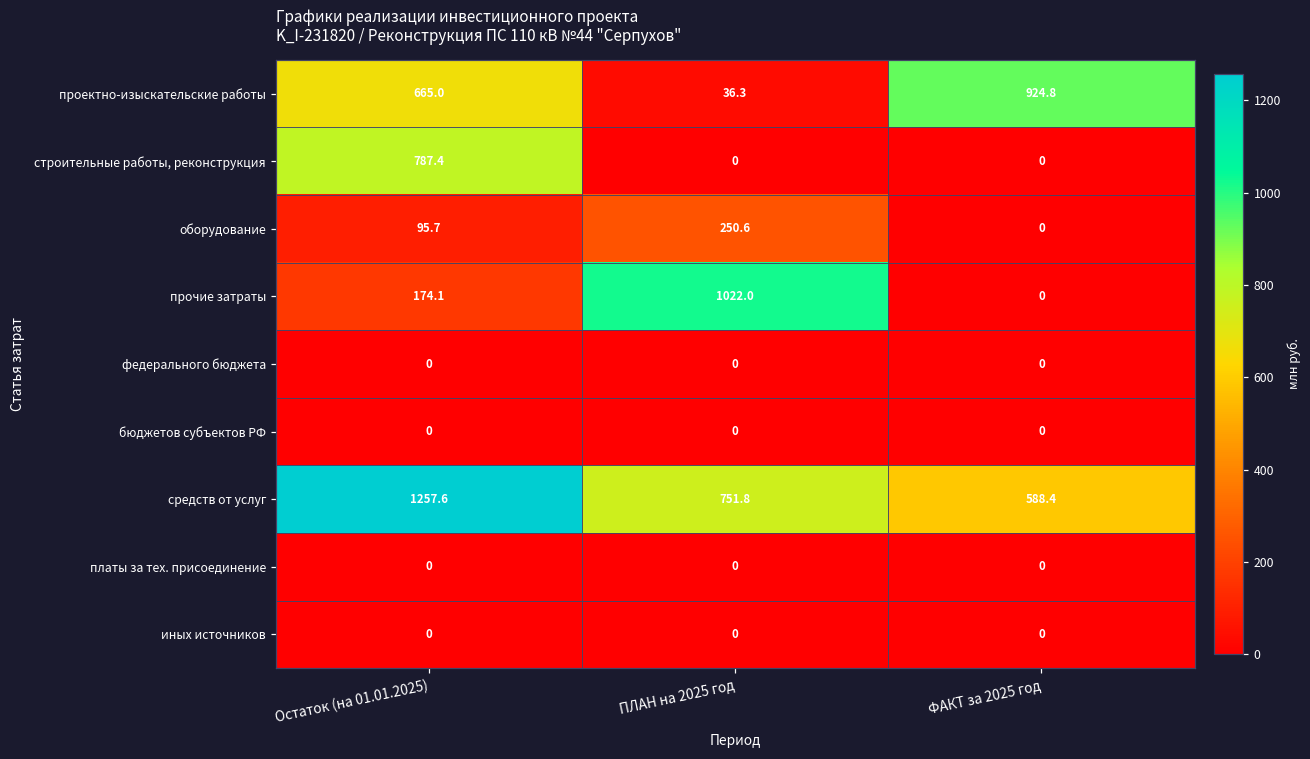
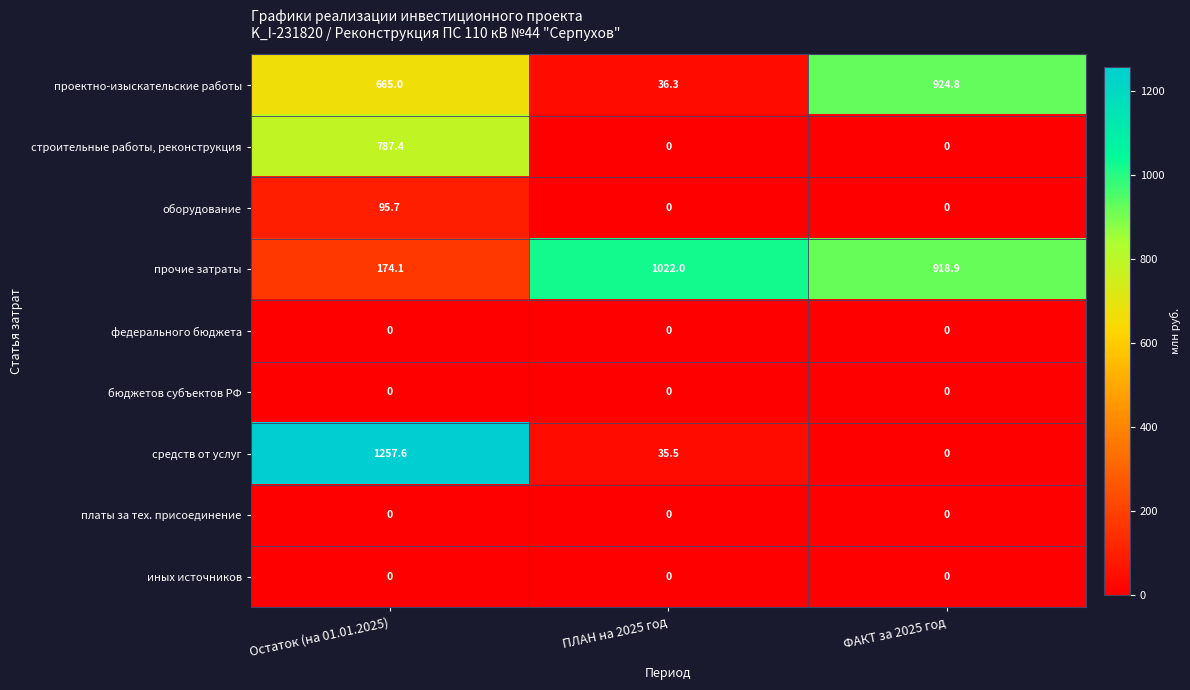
оборудование, ПЛАН на 2025 год: 250.6 -> 0
прочие затраты, ФАКТ за 2025 год: 0 -> 918.9
средств от услуг, ПЛАН на 2025 год: 751.8 -> 35.5
средств от услуг, ФАКТ за 2025 год: 588.4 -> 0
